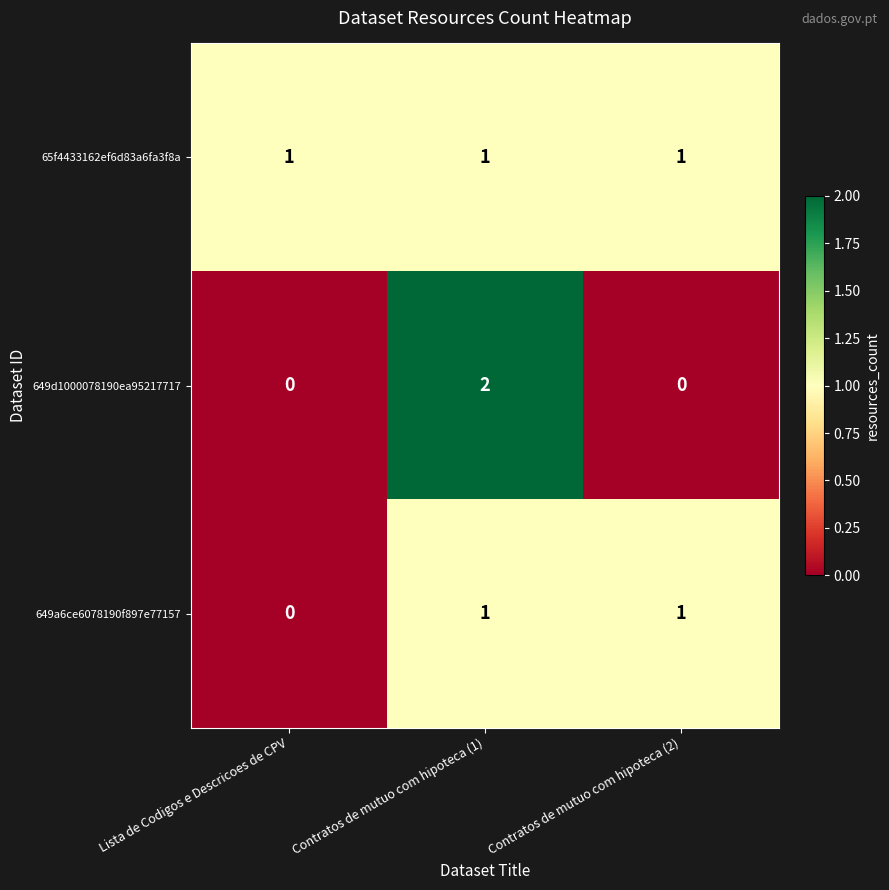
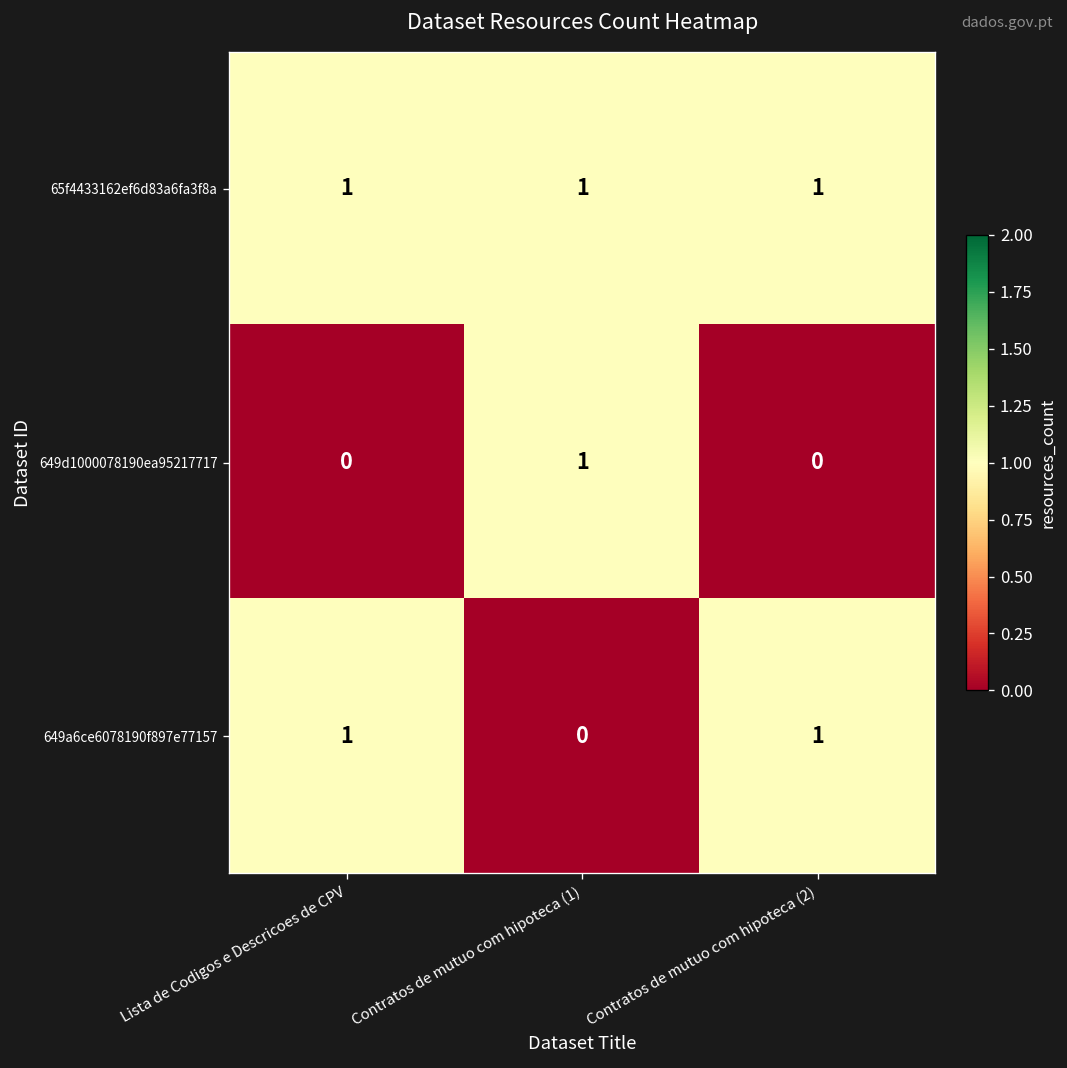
649d1000078190ea95217717, Contratos de mutuo com hipoteca (1): 2 -> 1
649a6ce6078190f897e77157, Lista de Codigos e Descricoes de CPV: 0 -> 1
649a6ce6078190f897e77157, Contratos de mutuo com hipoteca (1): 1 -> 0
